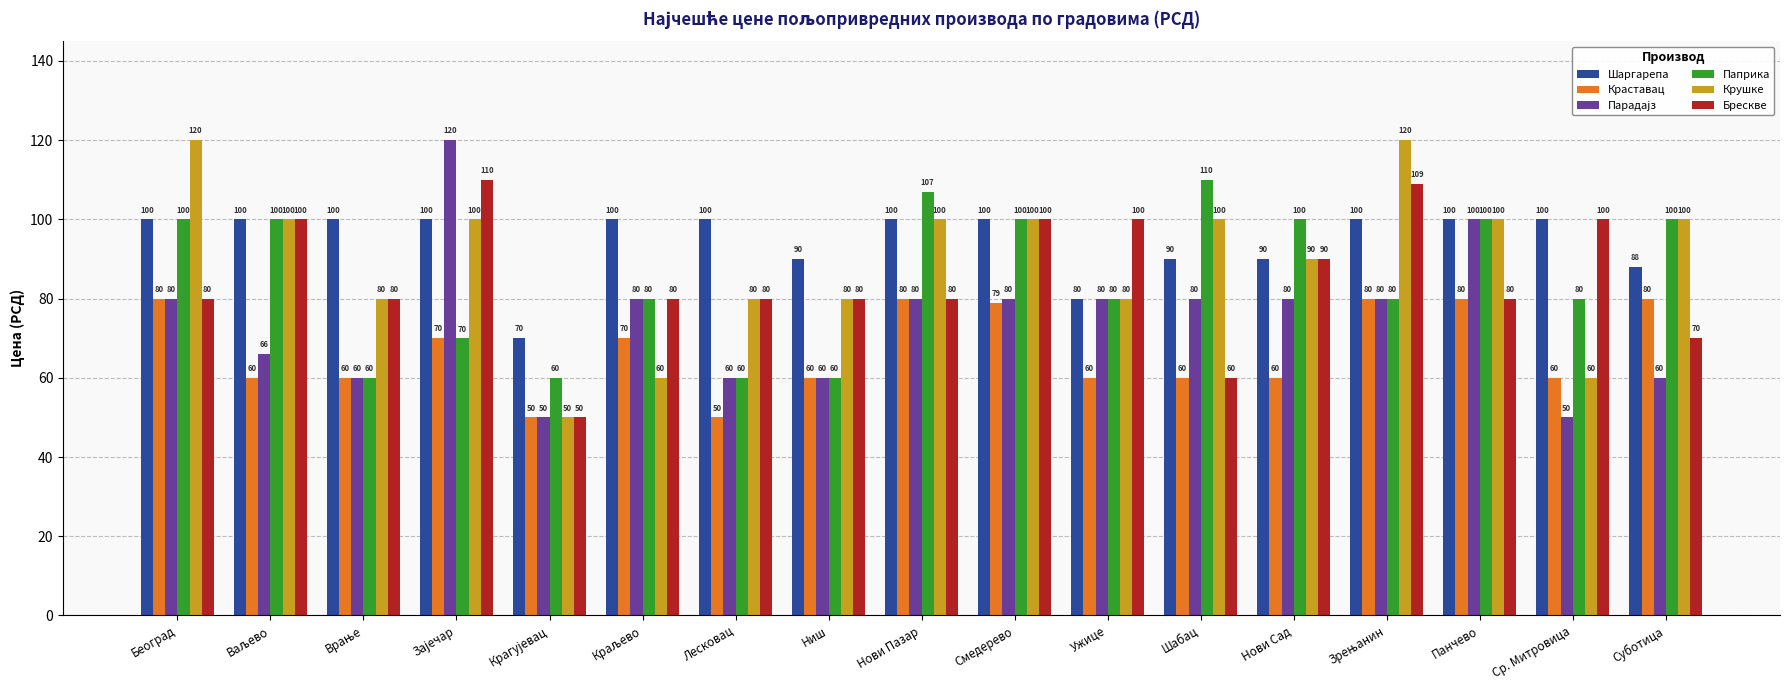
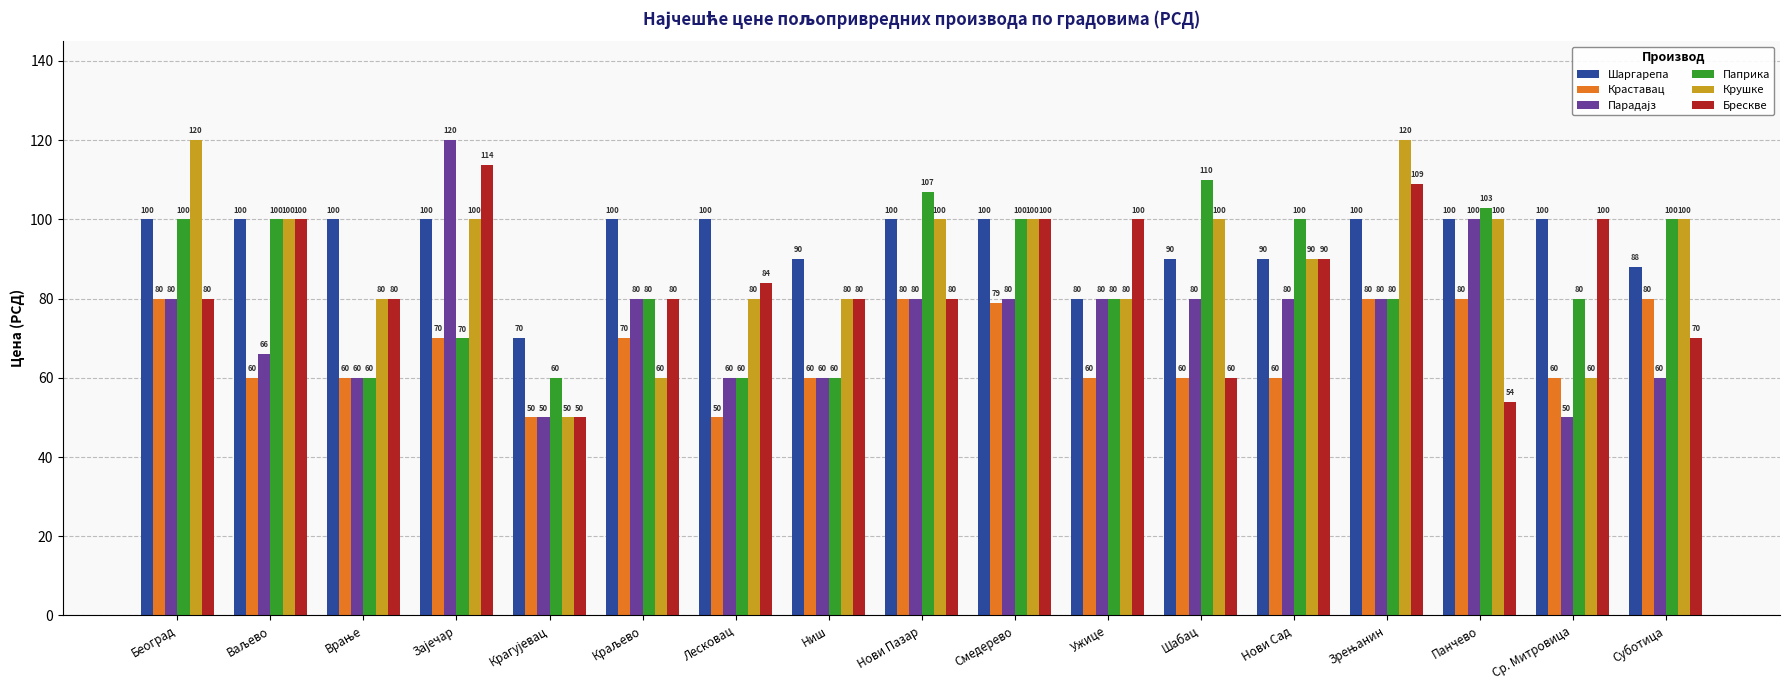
Брескве, Зајечар: 110 -> 114
Брескве, Лесковац: 80 -> 84
Паприка, Панчево: 100 -> 103
Брескве, Панчево: 80 -> 54
